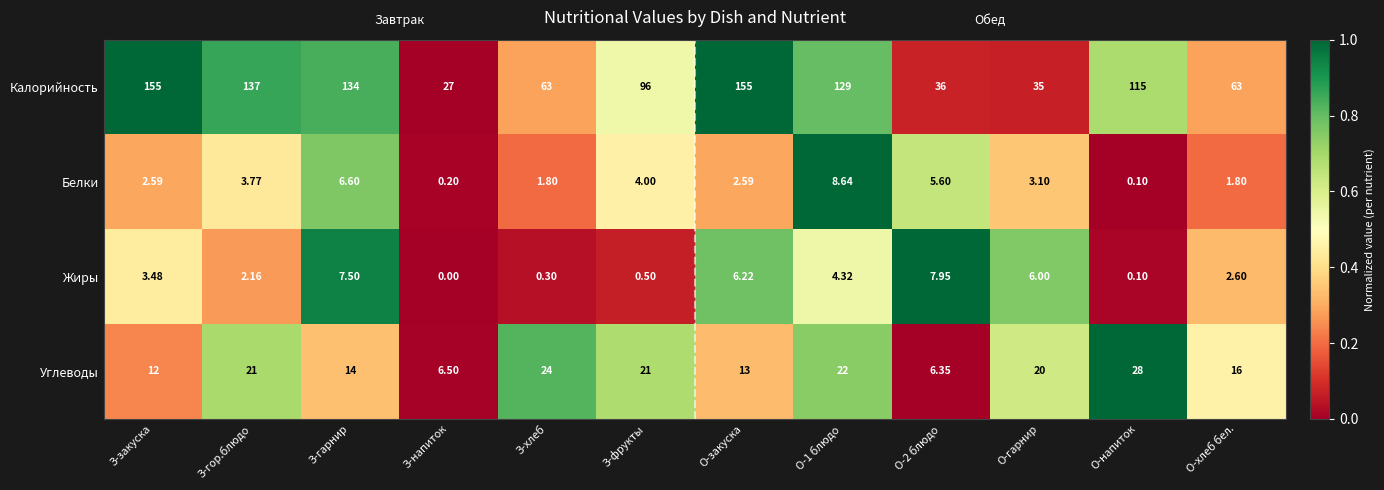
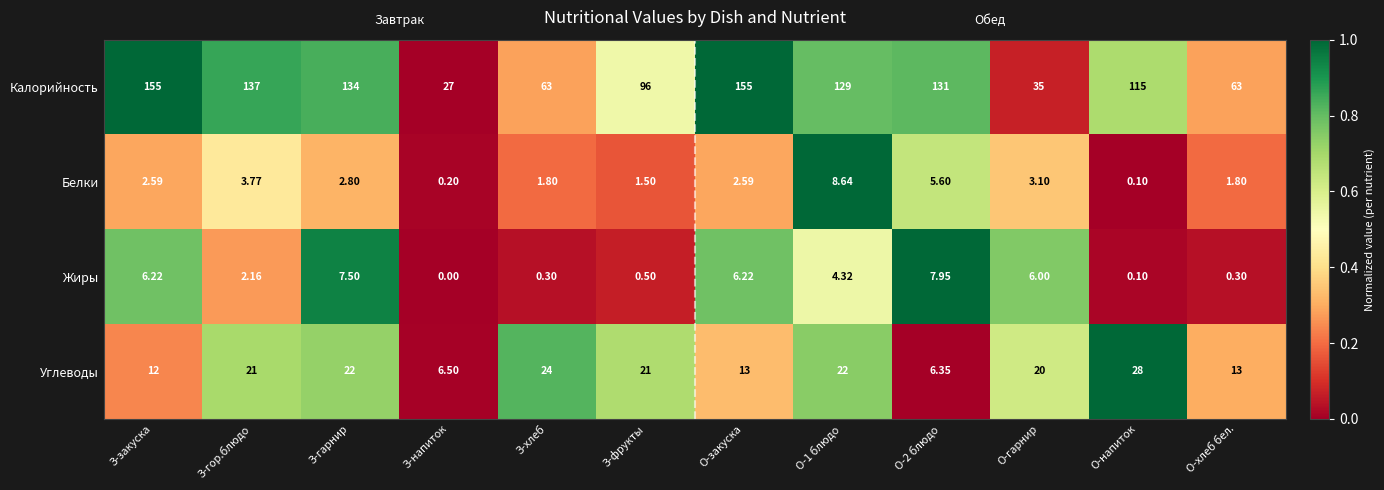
Калорийность, О-2 блюдо: 36 -> 131
Белки, З-гарнир: 6.60 -> 2.80
Белки, З-фрукты: 4.00 -> 1.50
Жиры, З-закуска: 3.48 -> 6.22
Жиры, О-хлеб бел.: 2.60 -> 0.30
Углеводы, З-гарнир: 14 -> 22
Углеводы, О-хлеб бел.: 16 -> 13
